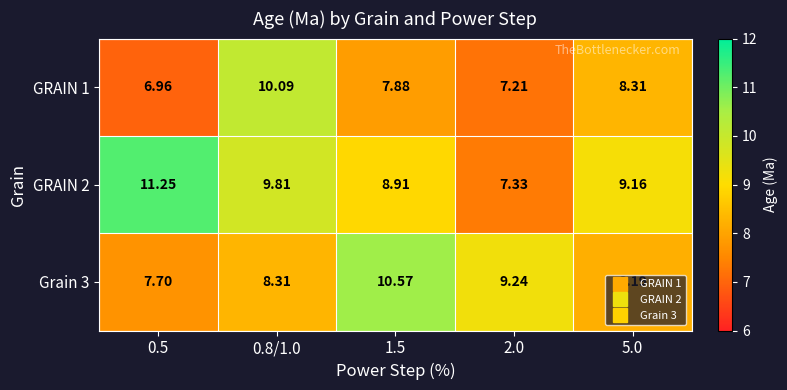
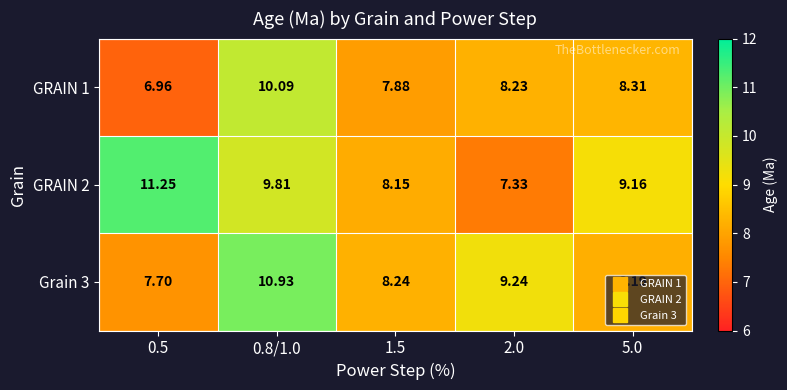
GRAIN 1, 2.0: 7.21 -> 8.23
GRAIN 2, 1.5: 8.91 -> 8.15
Grain 3, 0.8/1.0: 8.31 -> 10.93
Grain 3, 1.5: 10.57 -> 8.24
